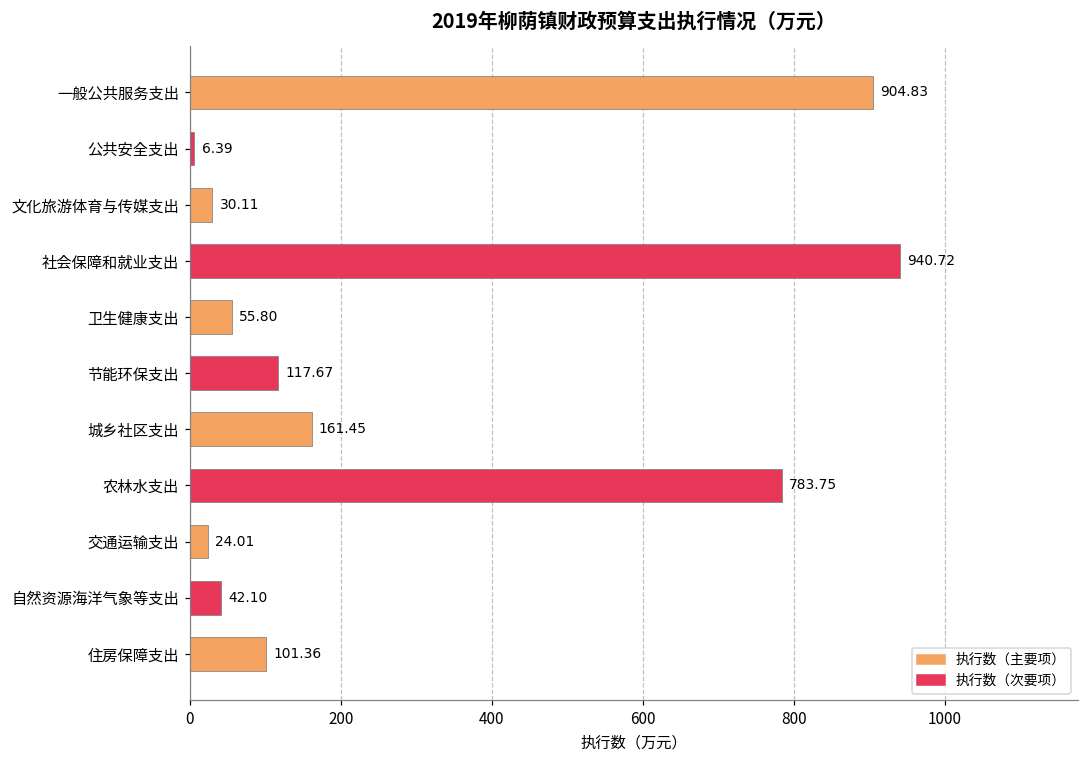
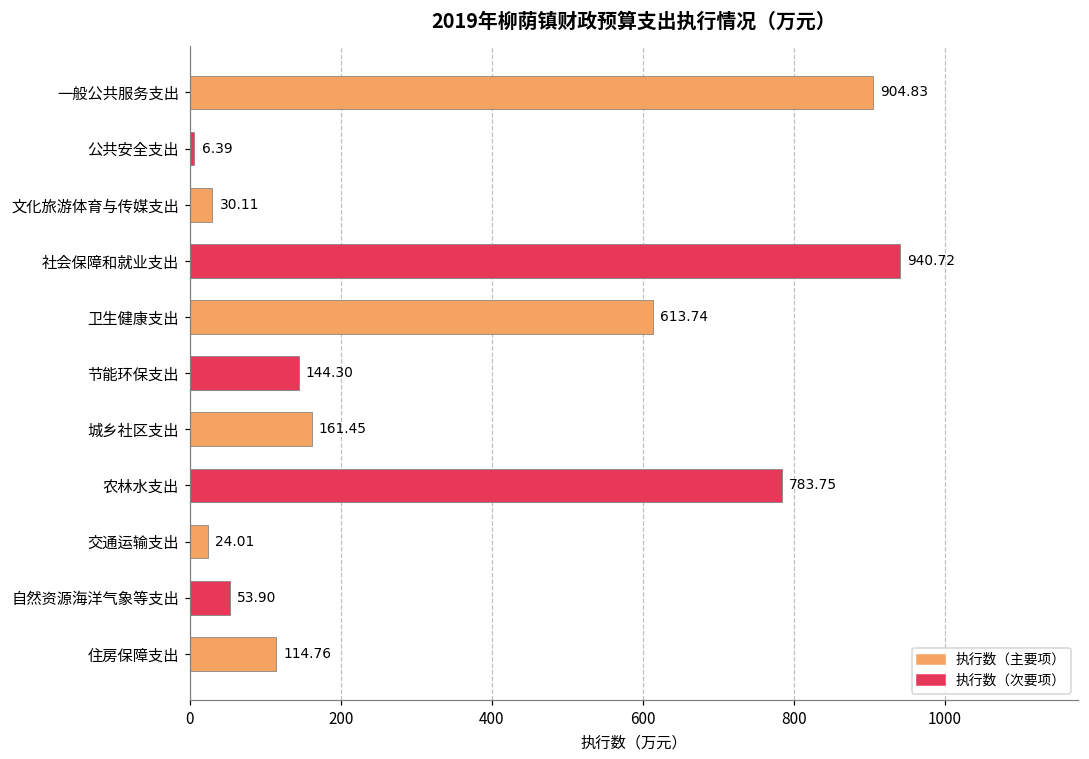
卫生健康支出: 55.80 -> 613.74
节能环保支出: 117.67 -> 144.30
自然资源海洋气象等支出: 42.10 -> 53.90
住房保障支出: 101.36 -> 114.76
